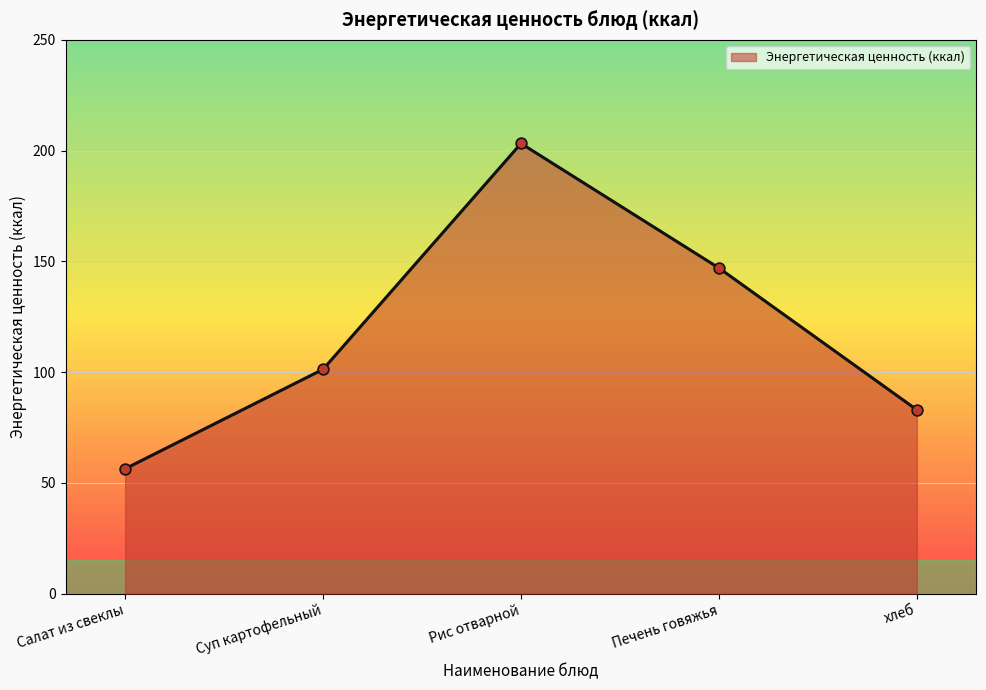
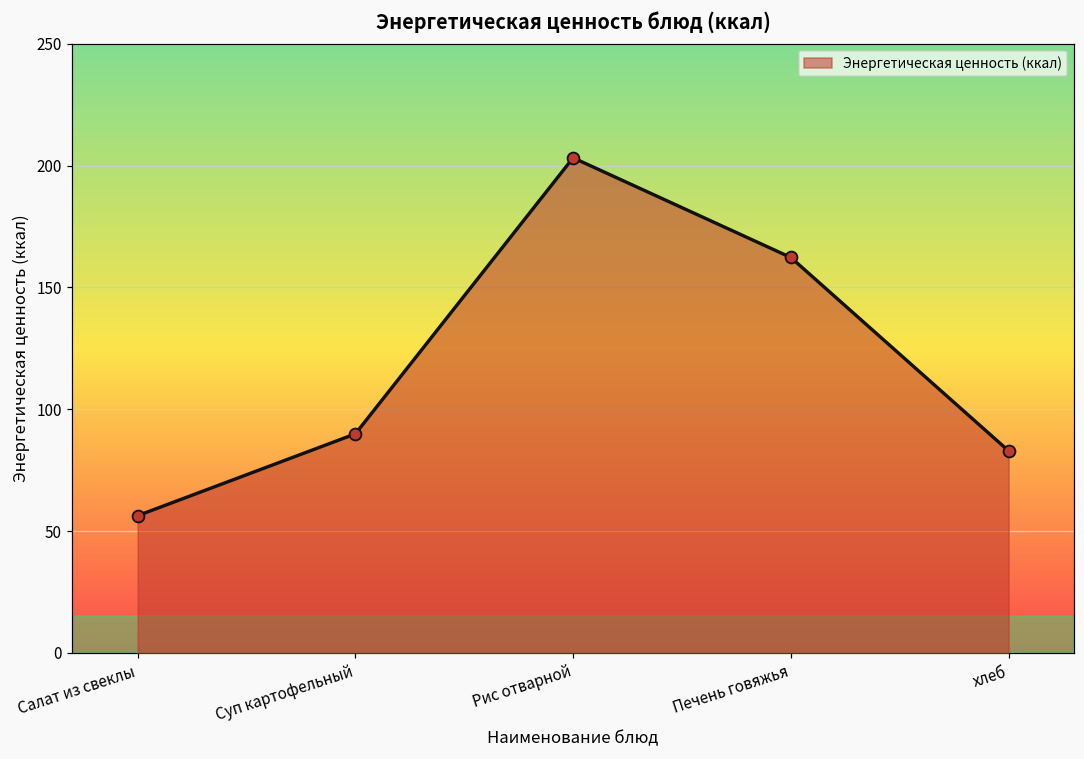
Суп картофельный: 101 -> 90
Печень говяжья: 147 -> 162
